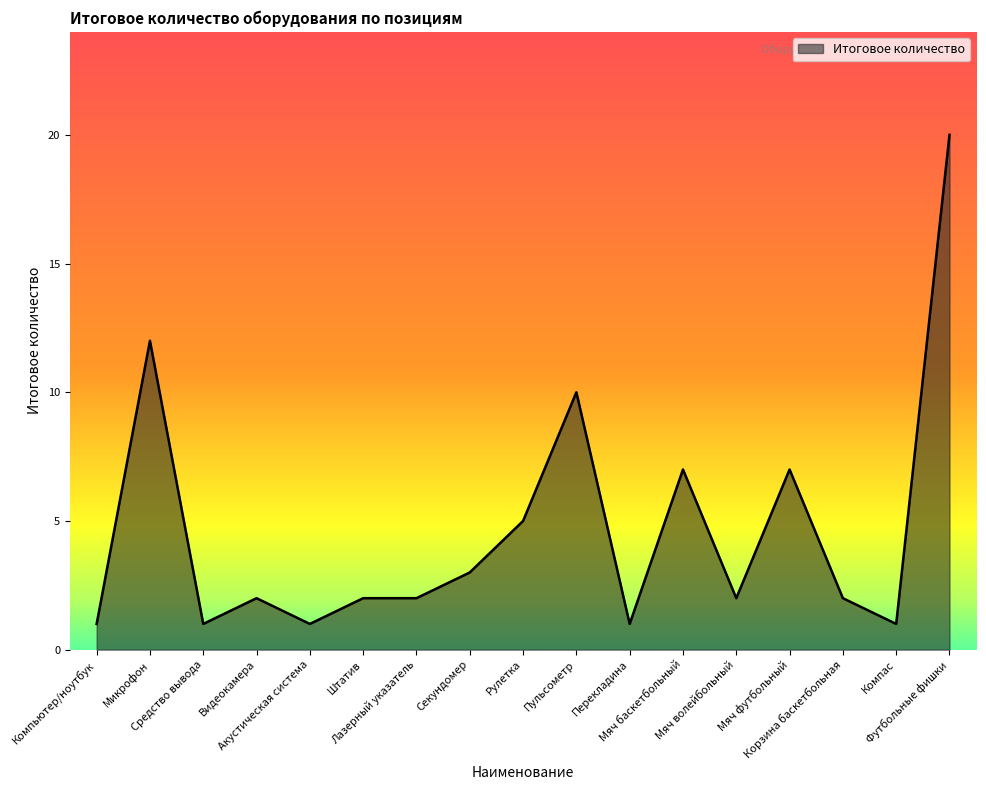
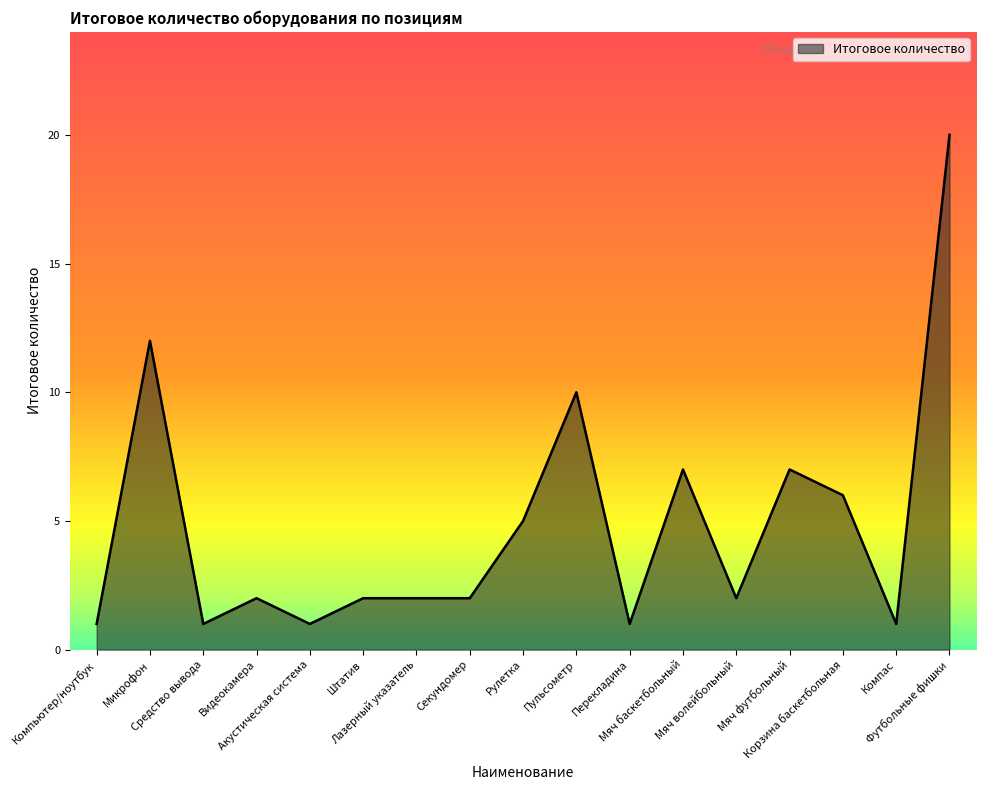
Секундомер: 3 -> 2
Корзина баскетбольная: 2 -> 6
